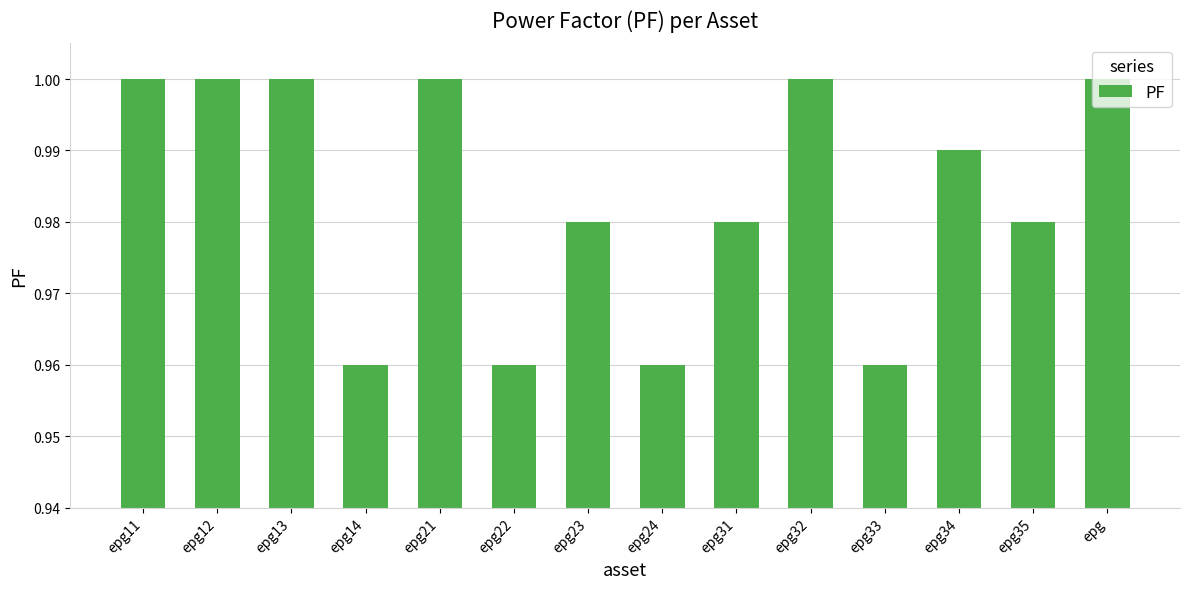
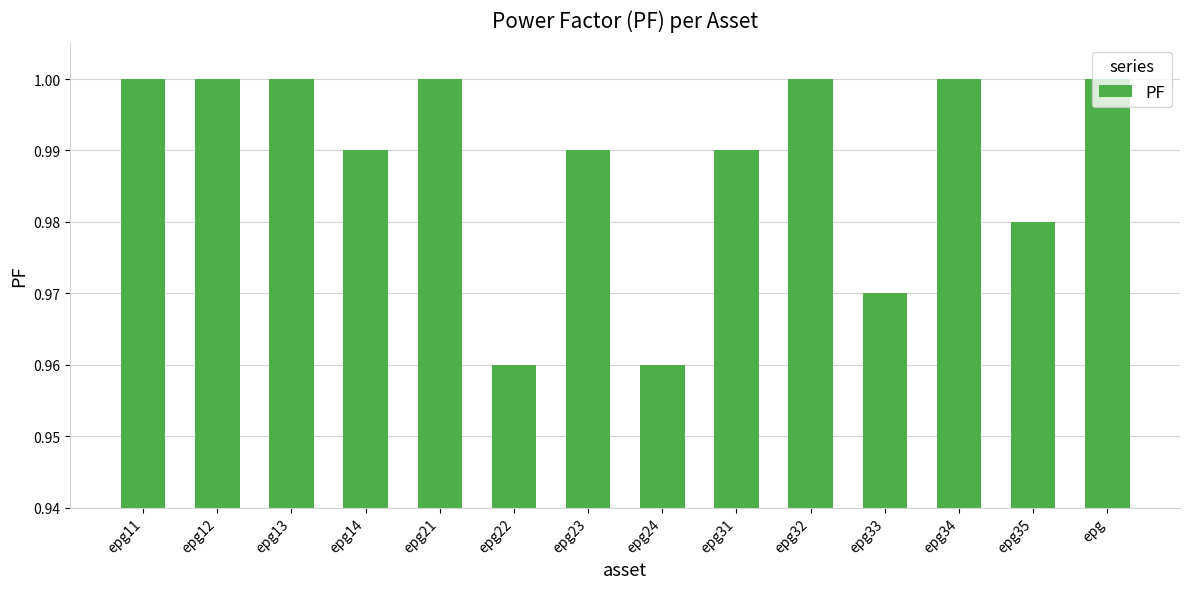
epg14: 0.96 -> 0.99
epg23: 0.98 -> 0.99
epg31: 0.98 -> 0.99
epg33: 0.96 -> 0.97
epg34: 0.99 -> 1.00
